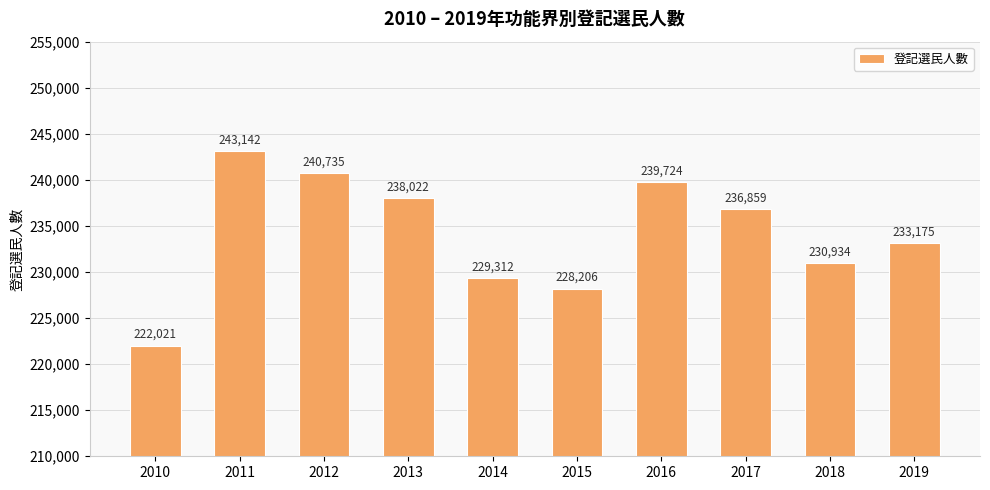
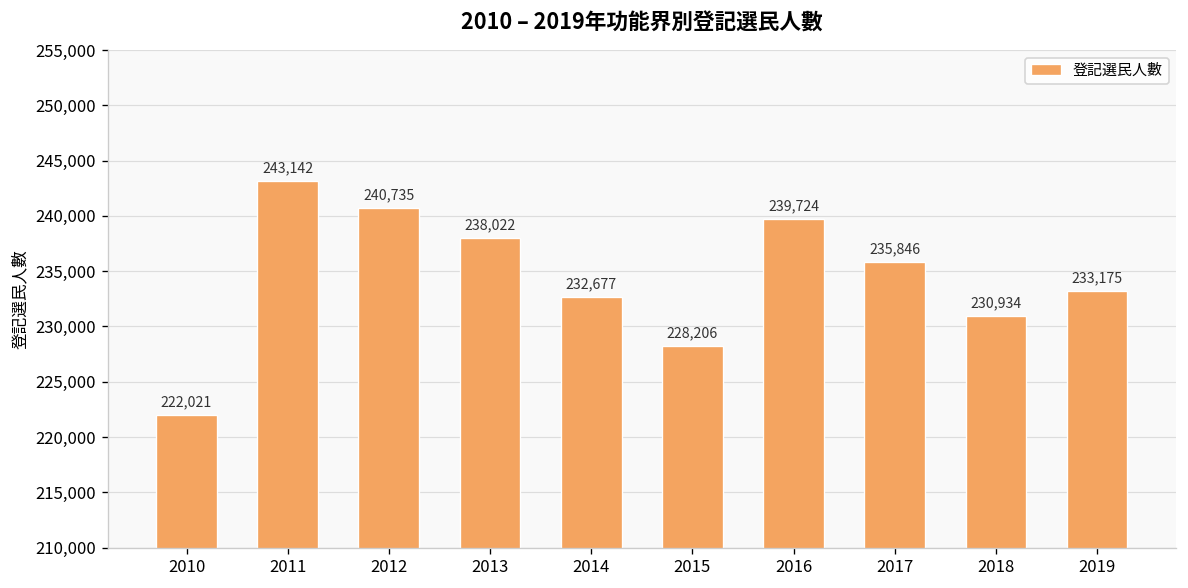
2014: 229,312 -> 232,677
2017: 236,859 -> 235,846
